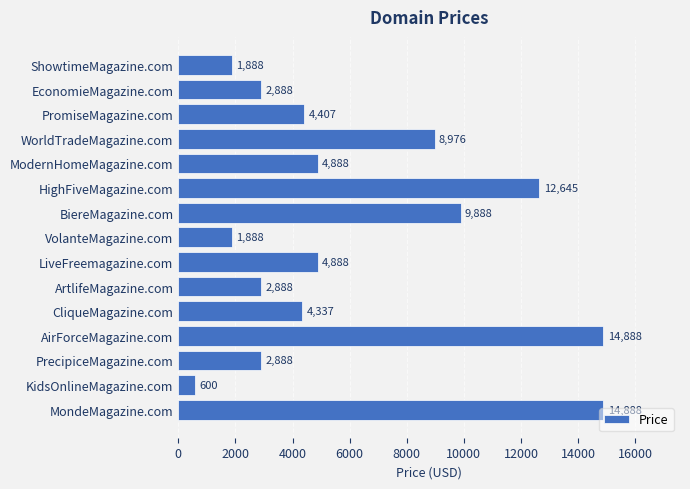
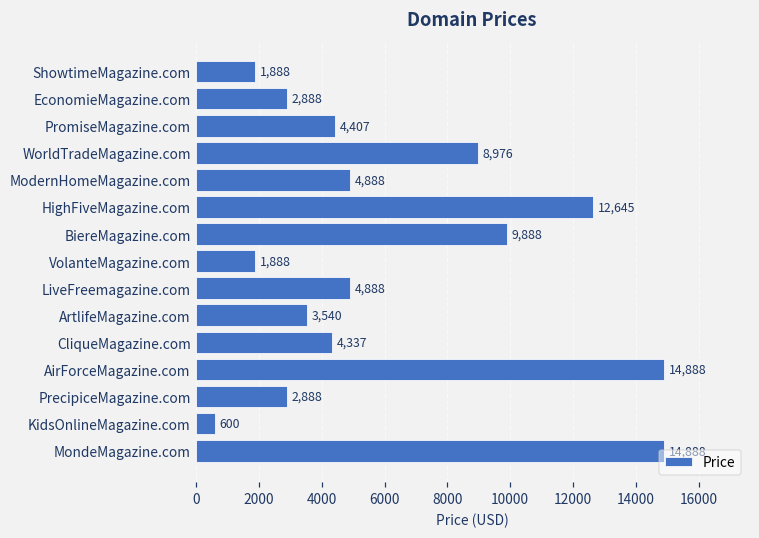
ArtlifeMagazine.com: 2,888 -> 3,540
